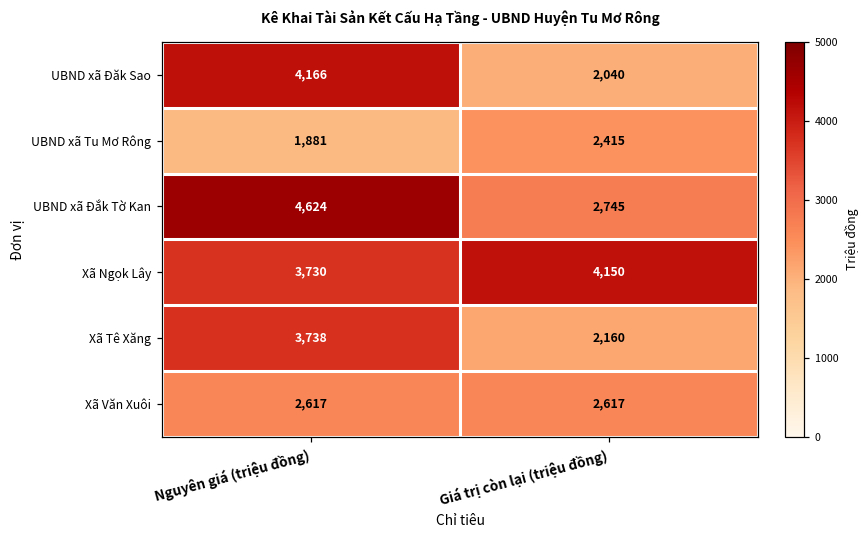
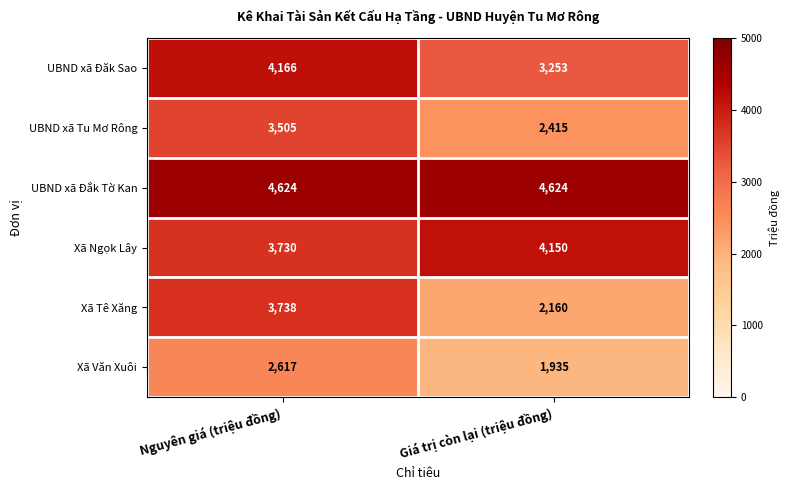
UBND xã Đăk Sao, Giá trị còn lại (triệu đồng): 2,040 -> 3,253
UBND xã Tu Mơ Rông, Nguyên giá (triệu đồng): 1,881 -> 3,505
UBND xã Đắk Tờ Kan, Giá trị còn lại (triệu đồng): 2,745 -> 4,624
Xã Văn Xuôi, Giá trị còn lại (triệu đồng): 2,617 -> 1,935
